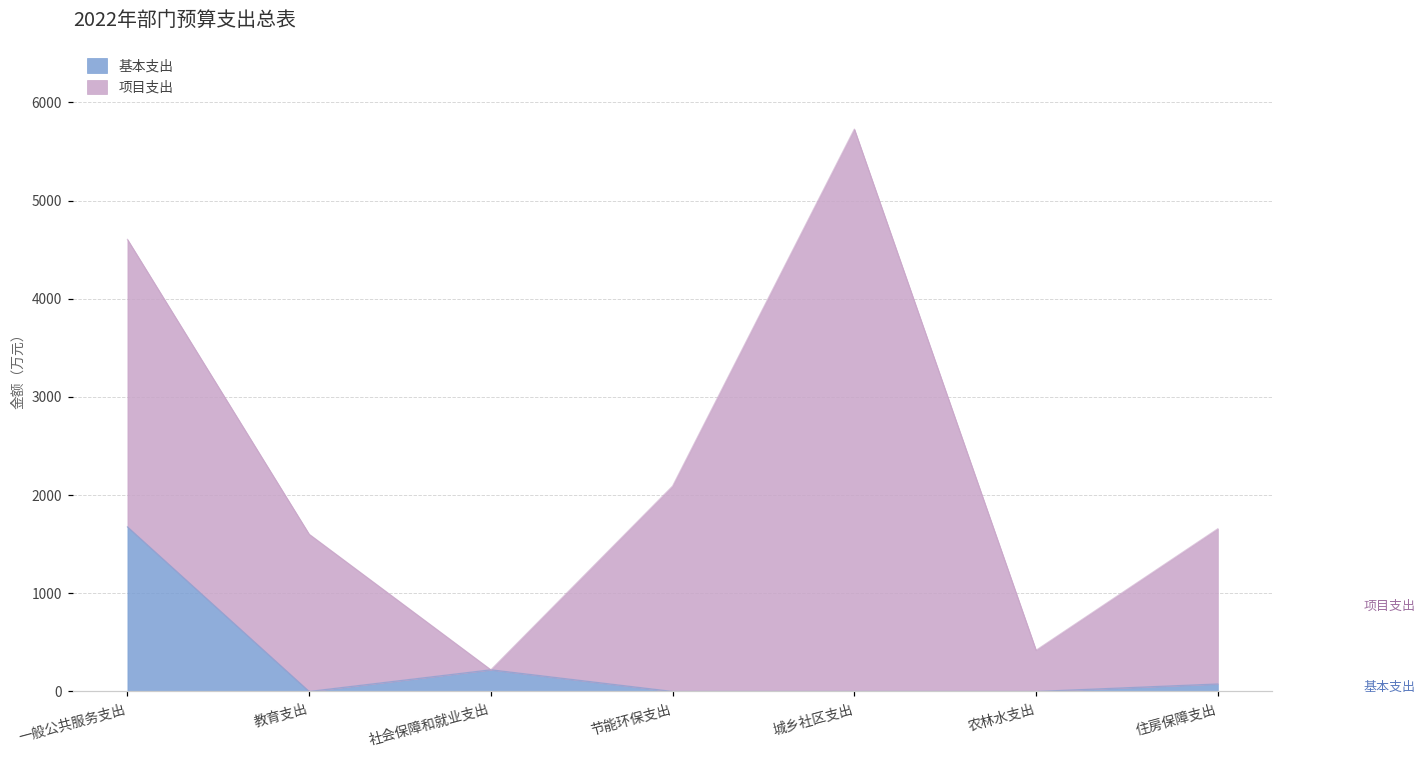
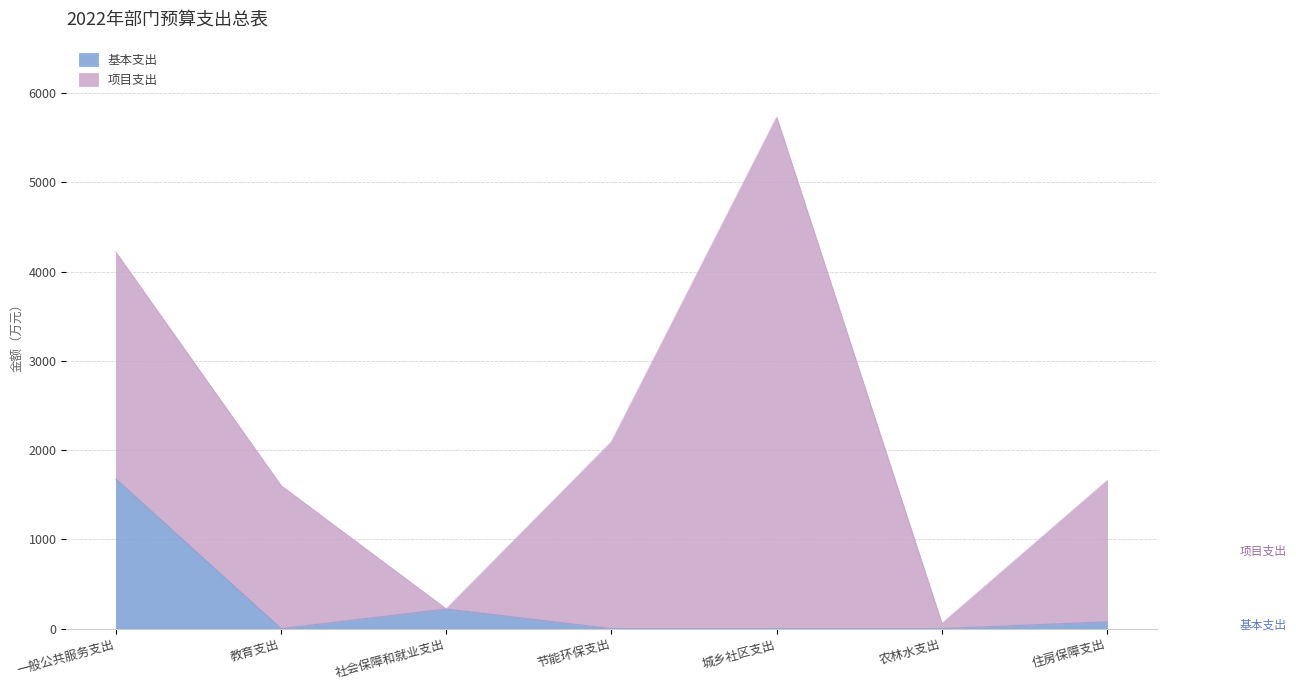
项目支出, 一般公共服务支出: 2900 -> 2500
项目支出, 农林水支出: 400 -> 100
